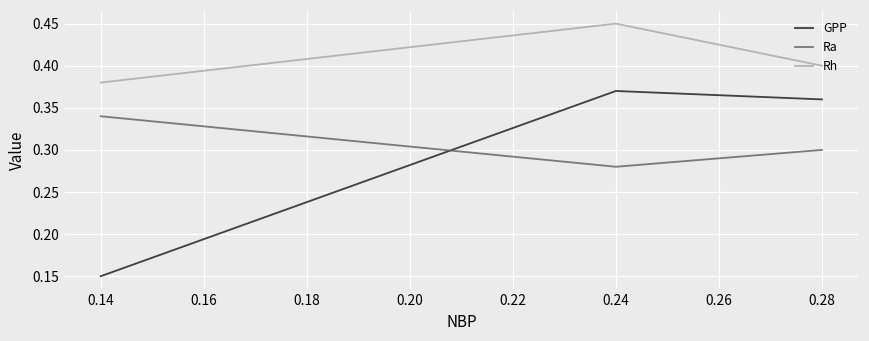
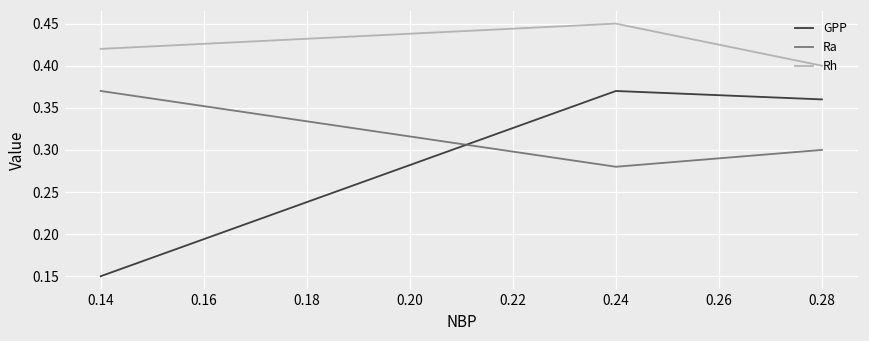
Ra, 0.14: 0.34 -> 0.37
Rh, 0.14: 0.38 -> 0.42
